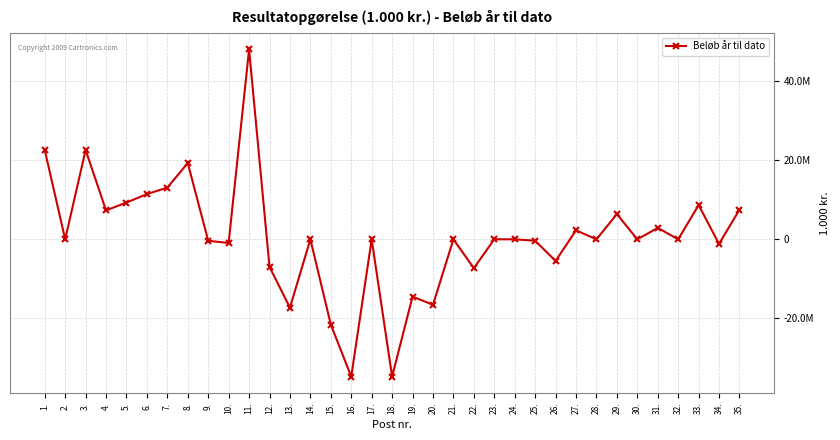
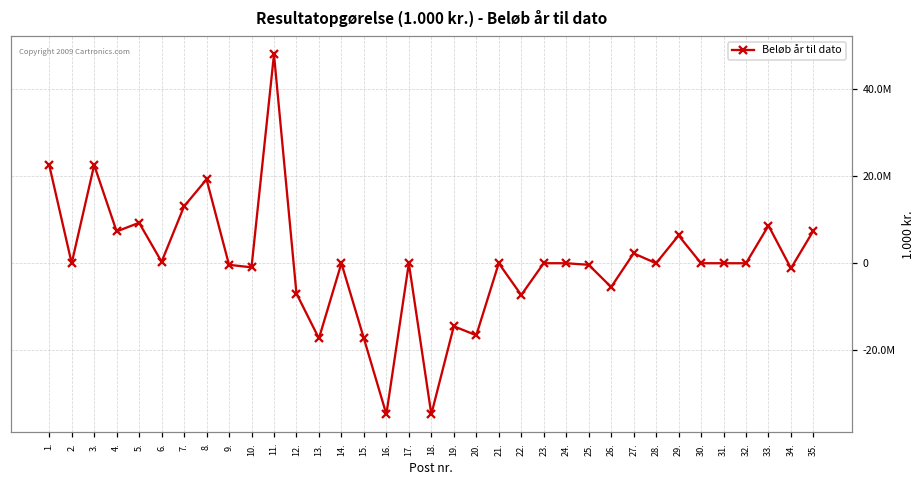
6.: 11000000 -> 0
15.: -22000000 -> -17000000
31.: 3000000 -> 0
